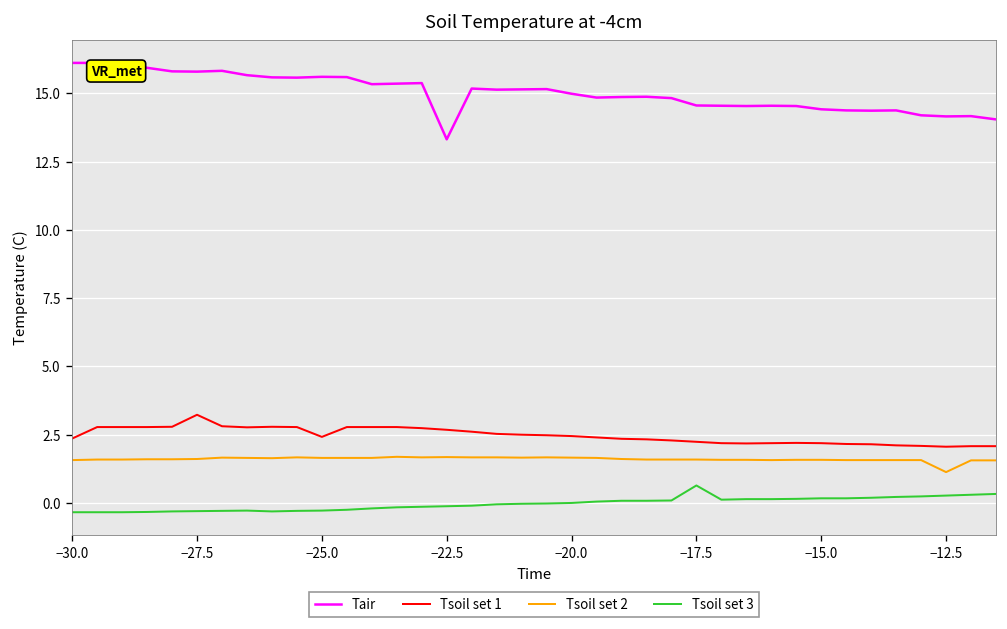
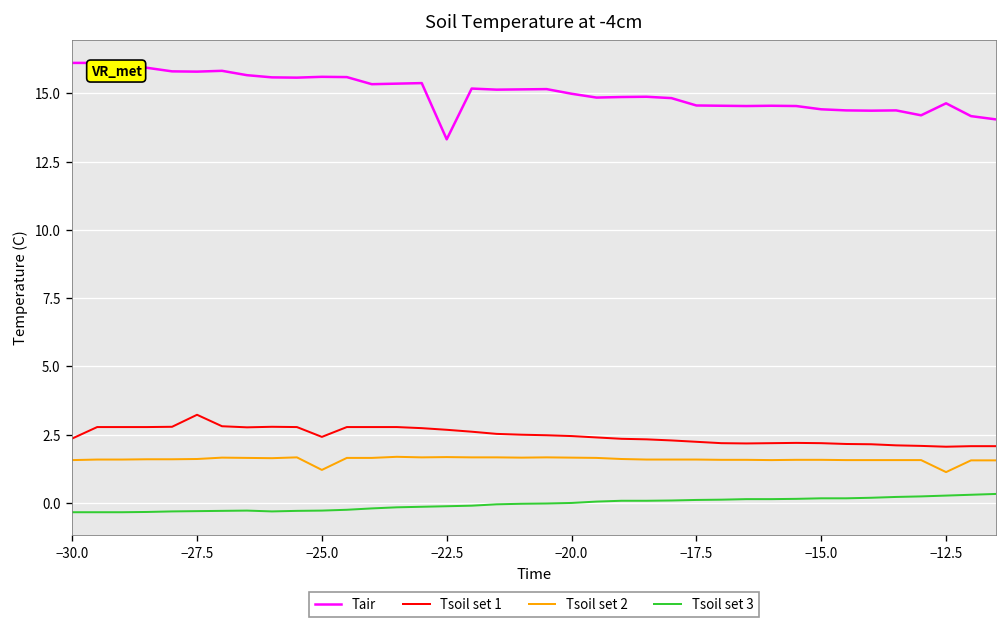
Tsoil set 2, −25.0: 1.7 -> 1.2
Tsoil set 3, −17.5: 0.6 -> 0.1
Tair, −12.5: 14.2 -> 14.6
